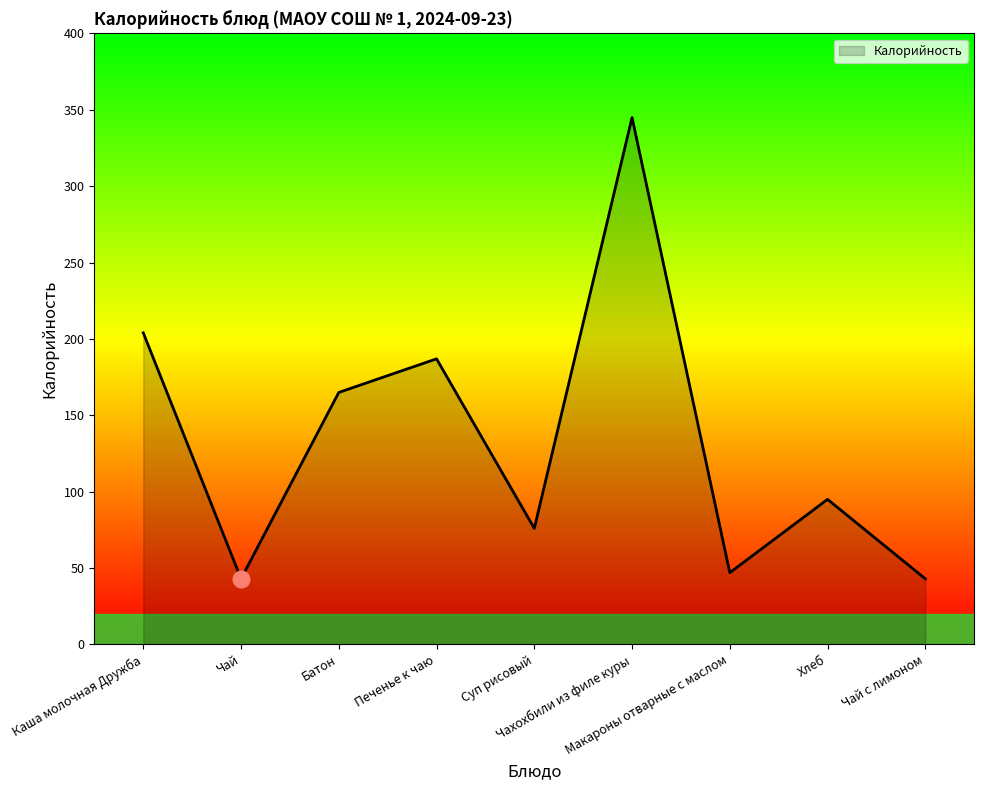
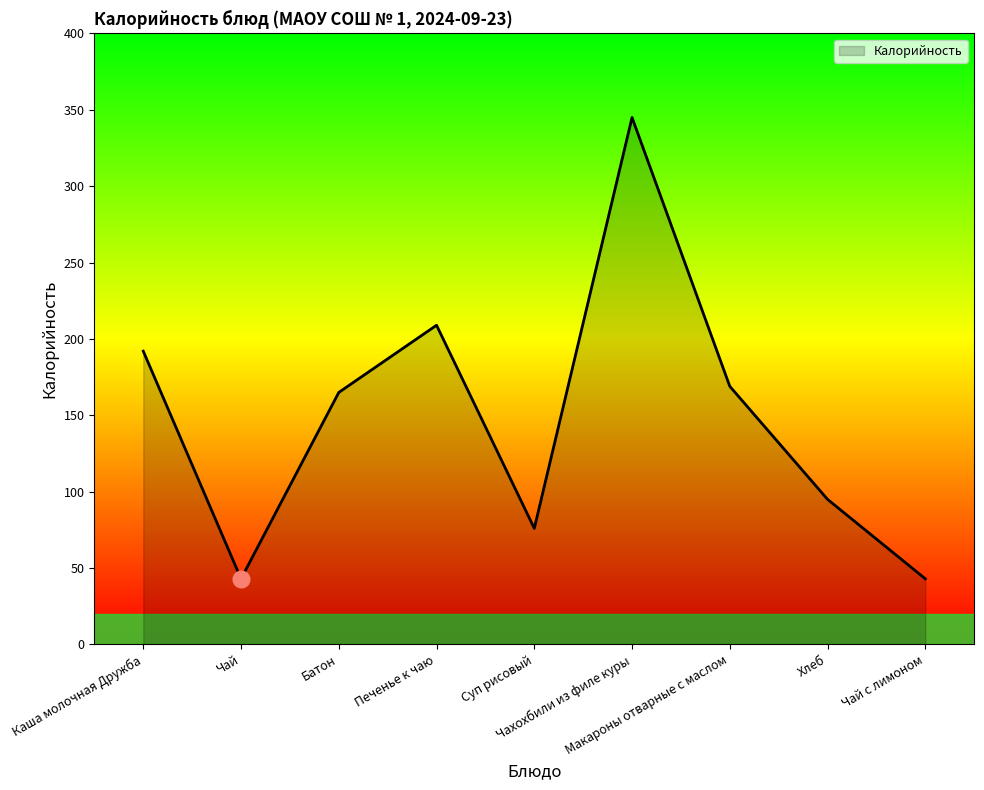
Калорийность, Каша молочная Дружба: 204 -> 192
Калорийность, Печенье к чаю: 187 -> 209
Калорийность, Макароны отварные с маслом: 47 -> 169
